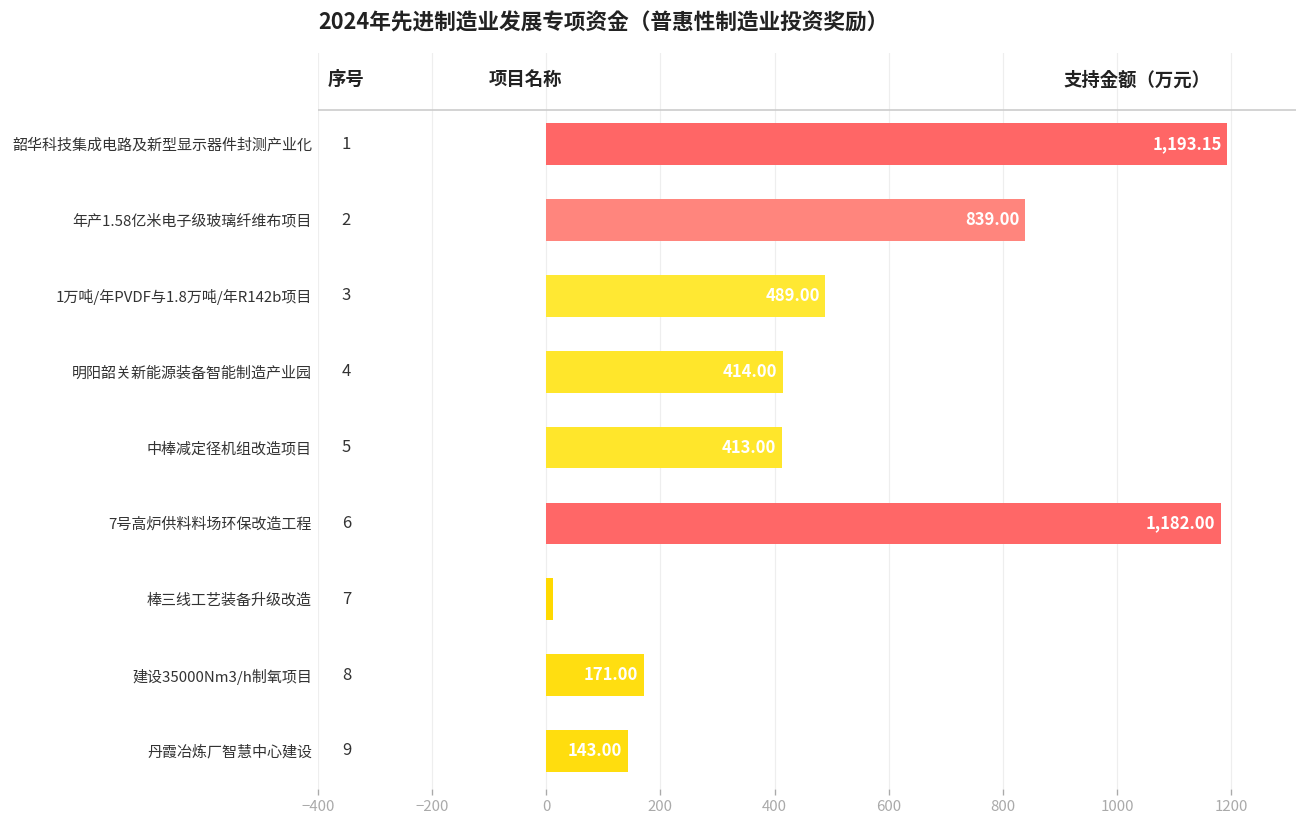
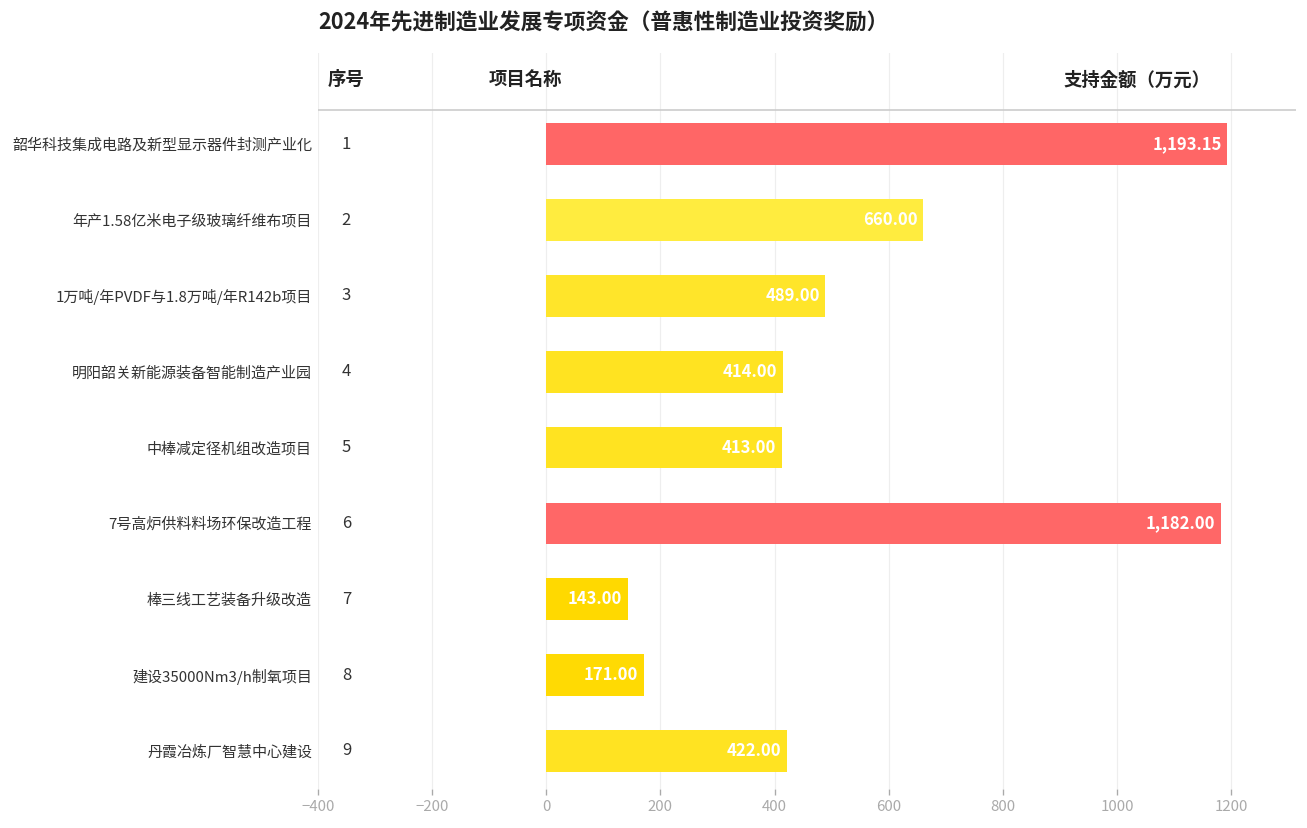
年产1.58亿米电子级玻璃纤维布项目: 839.00 -> 660.00
棒三线工艺装备升级改造: 10 -> 140
丹霞冶炼厂智慧中心建设: 143.00 -> 422.00
